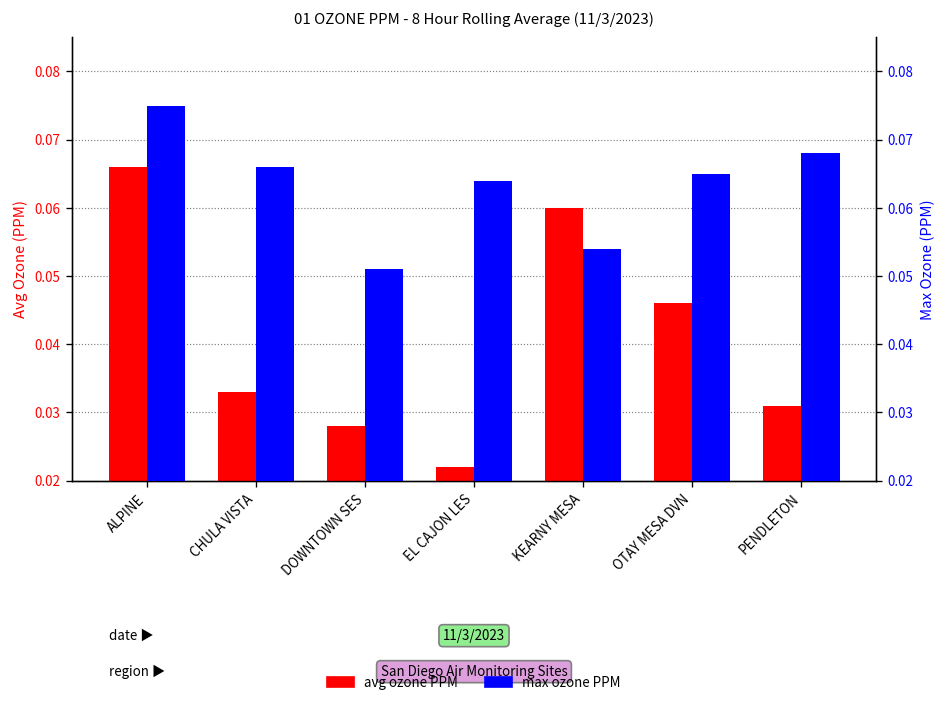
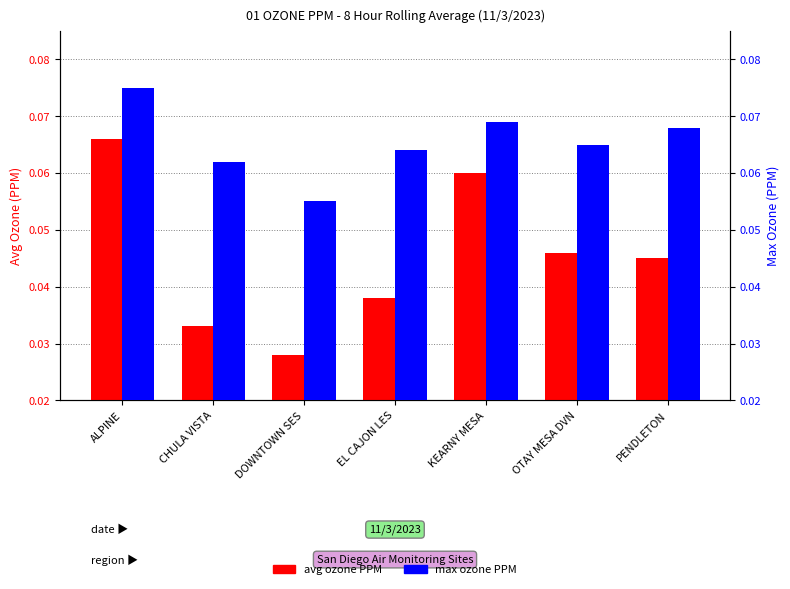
avg ozone PPM, EL CAJON LES: 0.022 -> 0.038
avg ozone PPM, PENDLETON: 0.031 -> 0.045
max ozone PPM, CHULA VISTA: 0.066 -> 0.062
max ozone PPM, DOWNTOWN SES: 0.051 -> 0.055
max ozone PPM, KEARNY MESA: 0.054 -> 0.069
